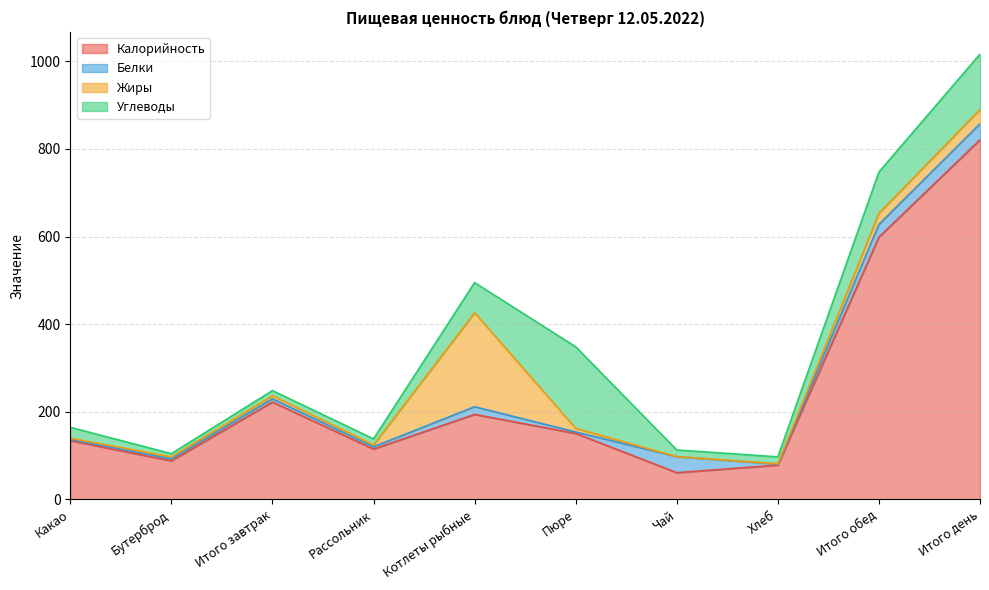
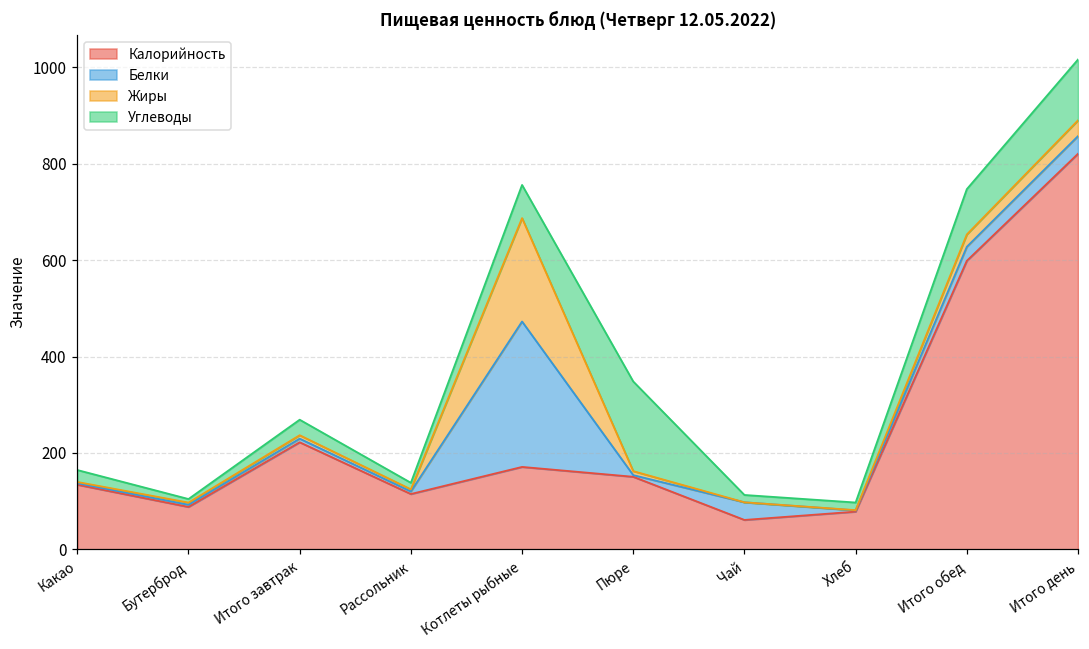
Углеводы, Итого завтрак: 10 -> 30
Калорийность, Котлеты рыбные: 190 -> 170
Белки, Котлеты рыбные: 20 -> 300
